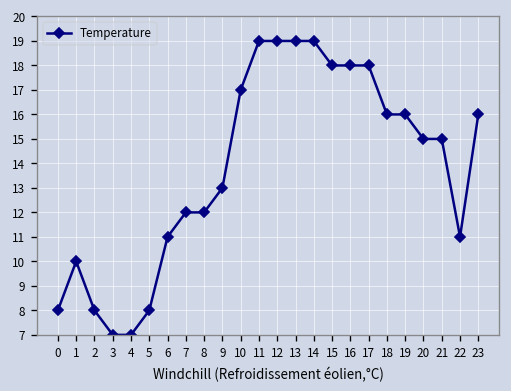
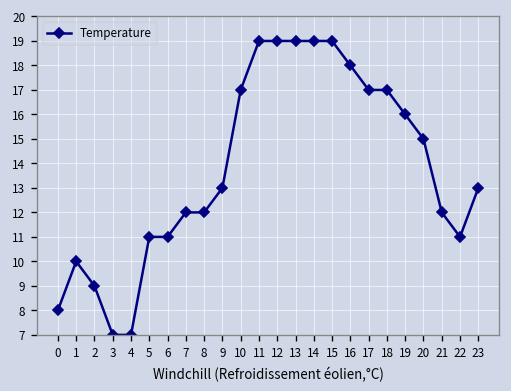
2: 8 -> 9
5: 8 -> 11
15: 18 -> 19
17: 18 -> 17
18: 16 -> 17
21: 15 -> 12
23: 16 -> 13
